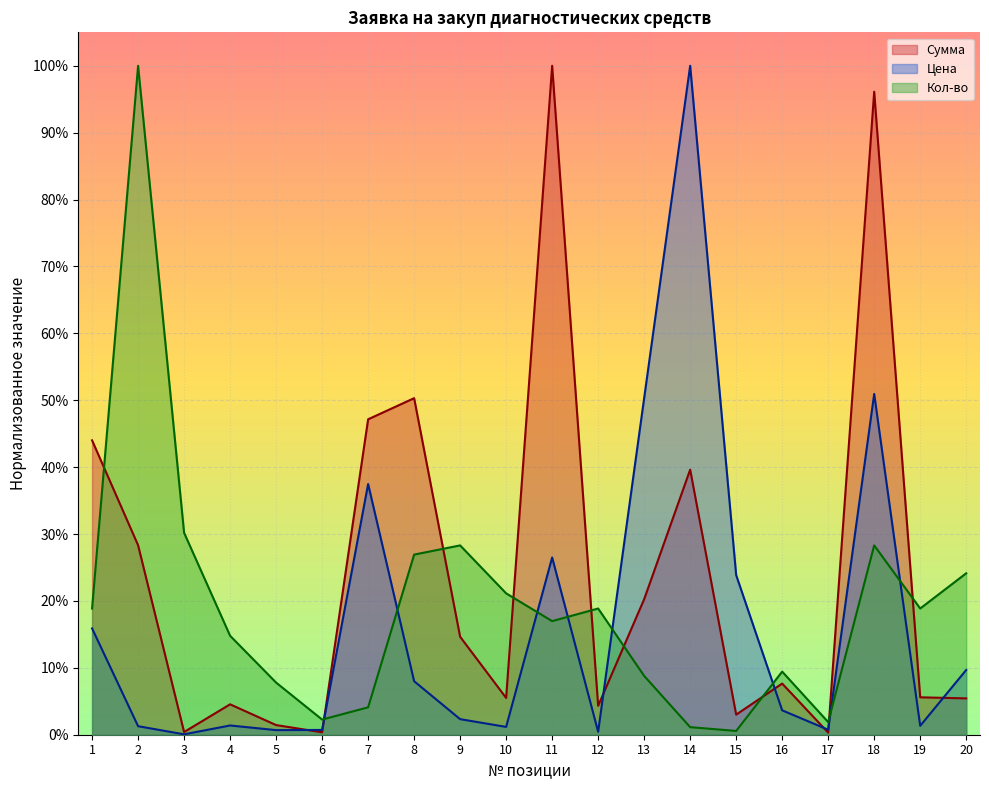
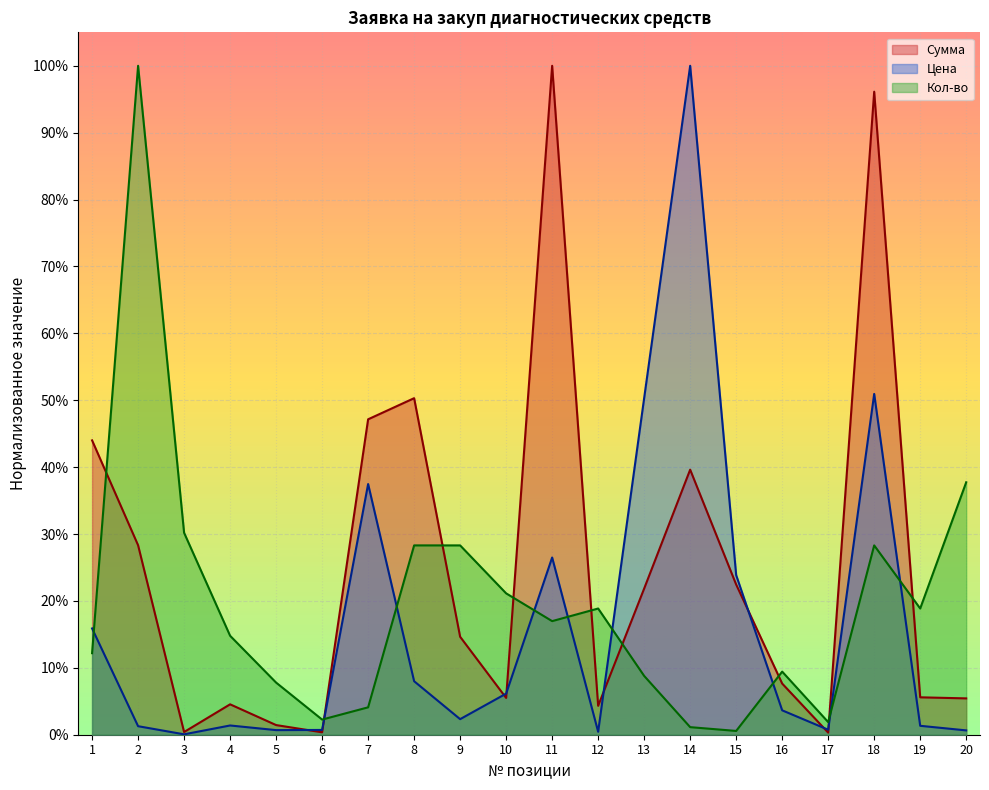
Кол-во, 1: 19% -> 12%
Кол-во, 8: 27% -> 28%
Цена, 10: 1% -> 6%
Сумма, 13: 20% -> 22%
Сумма, 15: 3% -> 22%
Цена, 20: 10% -> 1%
Кол-во, 20: 24% -> 38%
